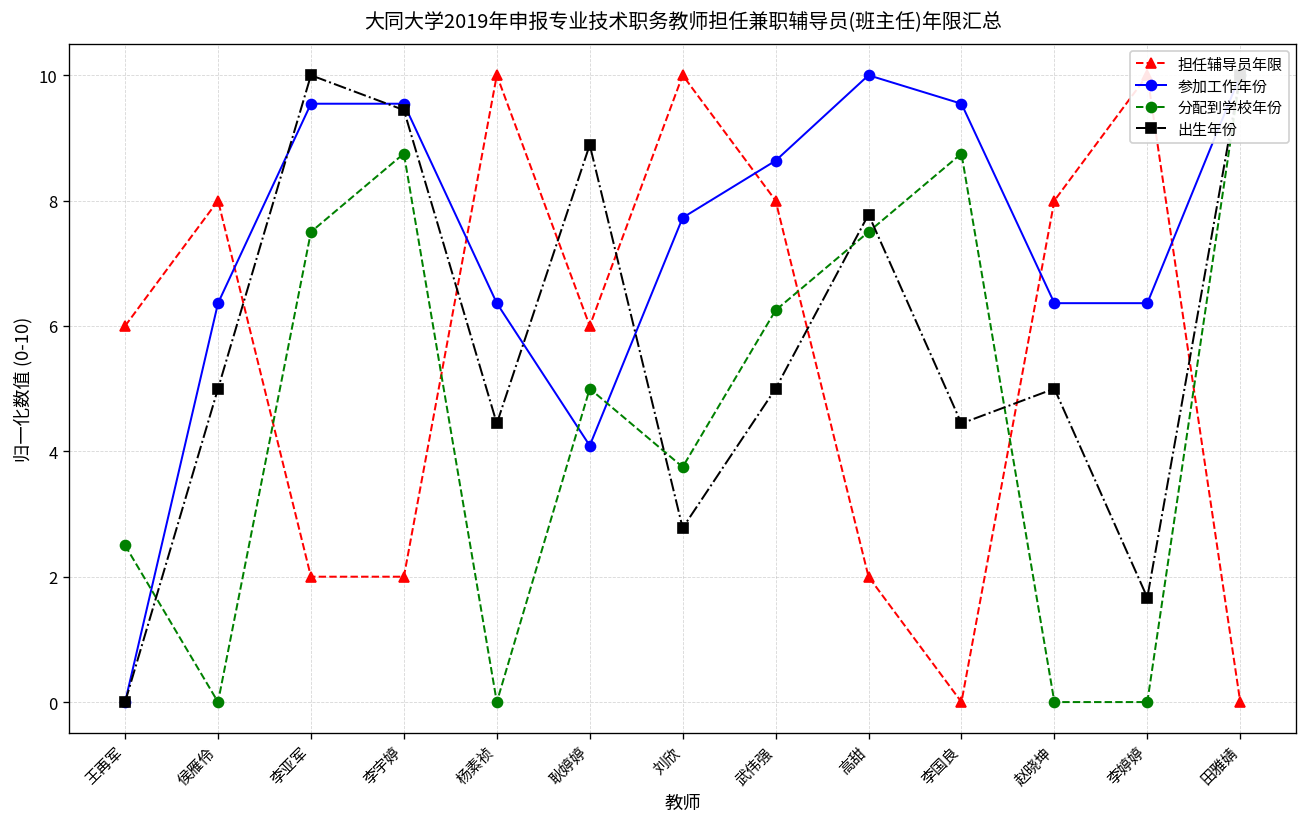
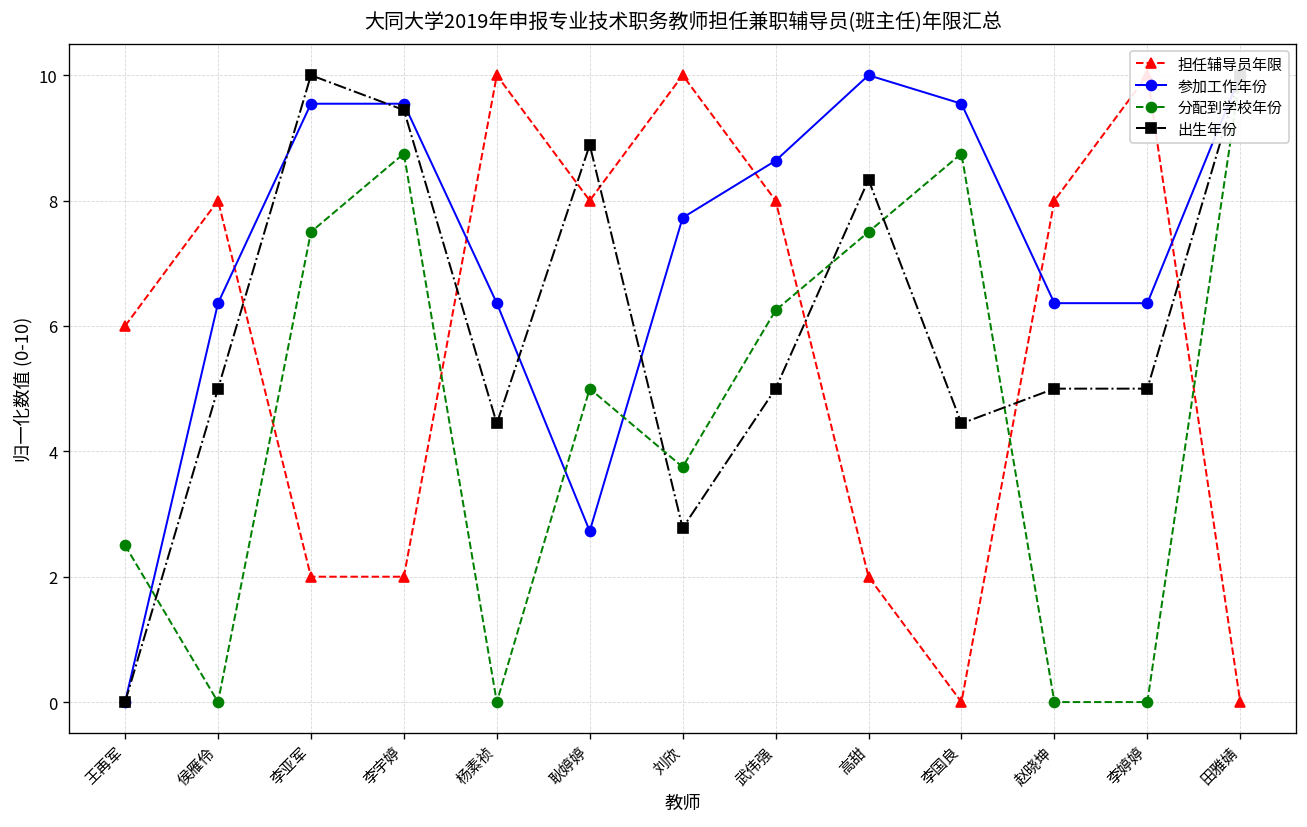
担任辅导员年限, 耿婷婷: 6.0 -> 8.0
参加工作年份, 耿婷婷: 4.1 -> 2.7
出生年份, 高甜: 7.8 -> 8.3
出生年份, 李婷婷: 1.7 -> 5.0
